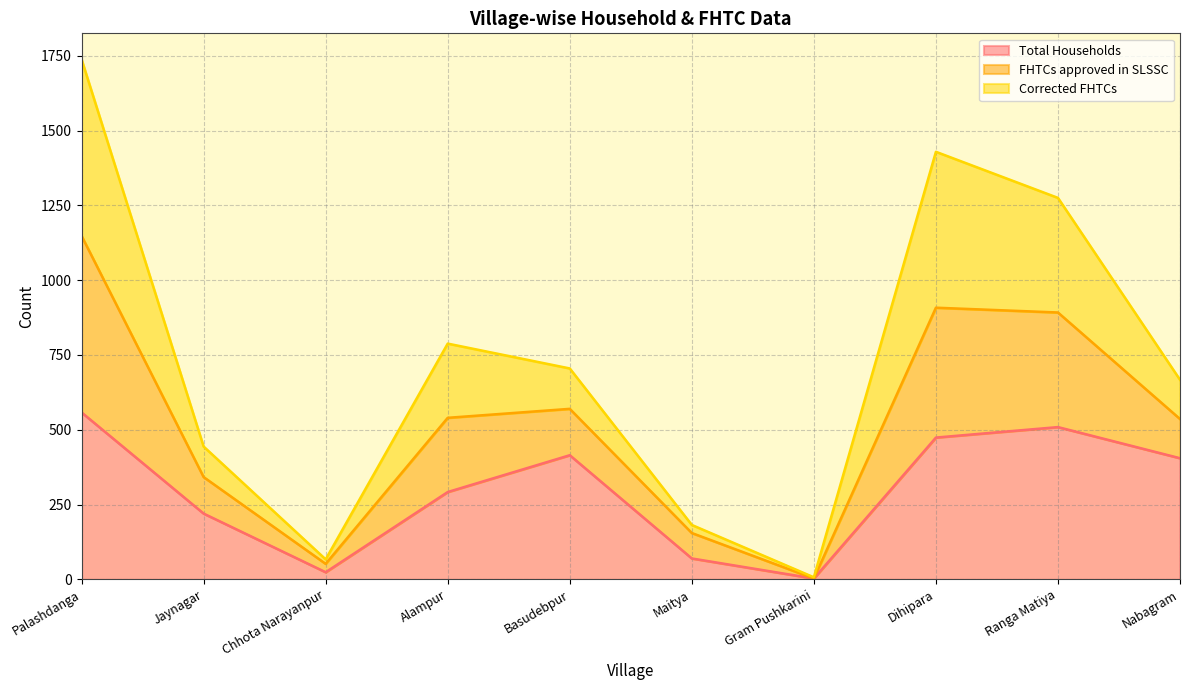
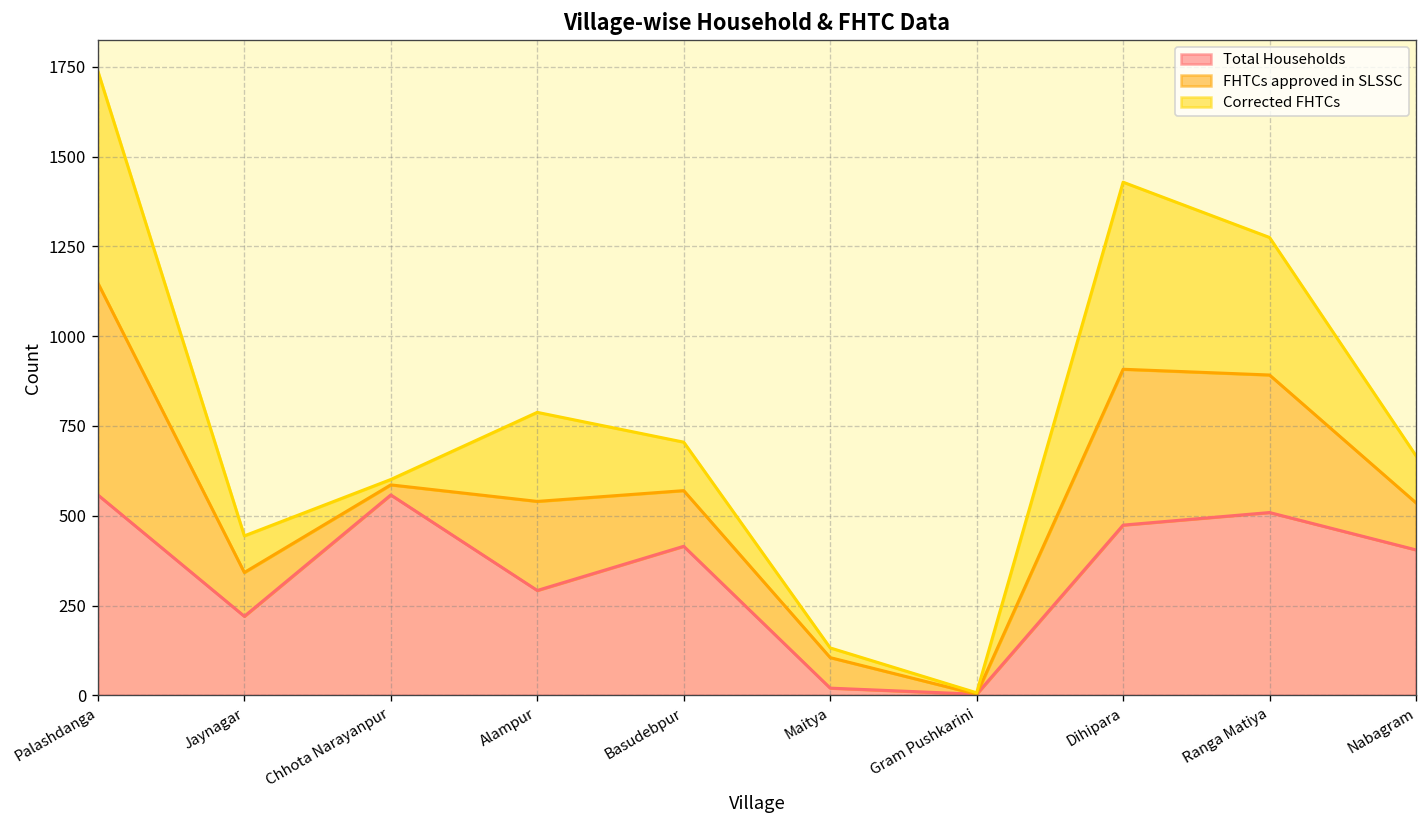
Total Households, Chhota Narayanpur: 20 -> 560
Total Households, Maitya: 70 -> 20
